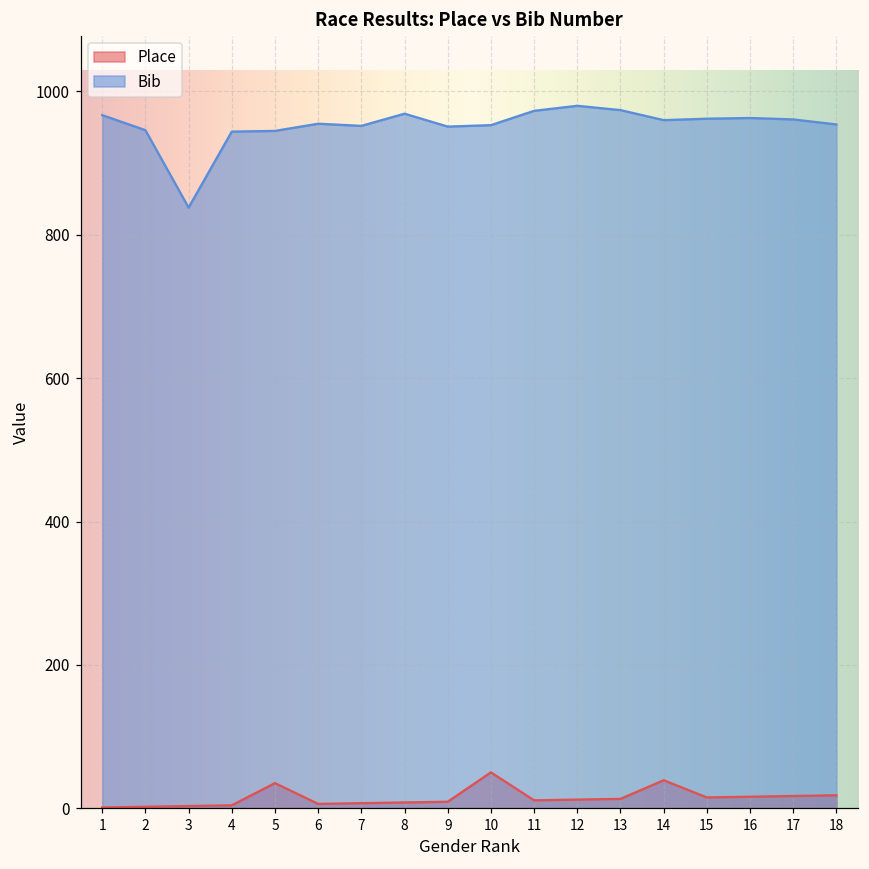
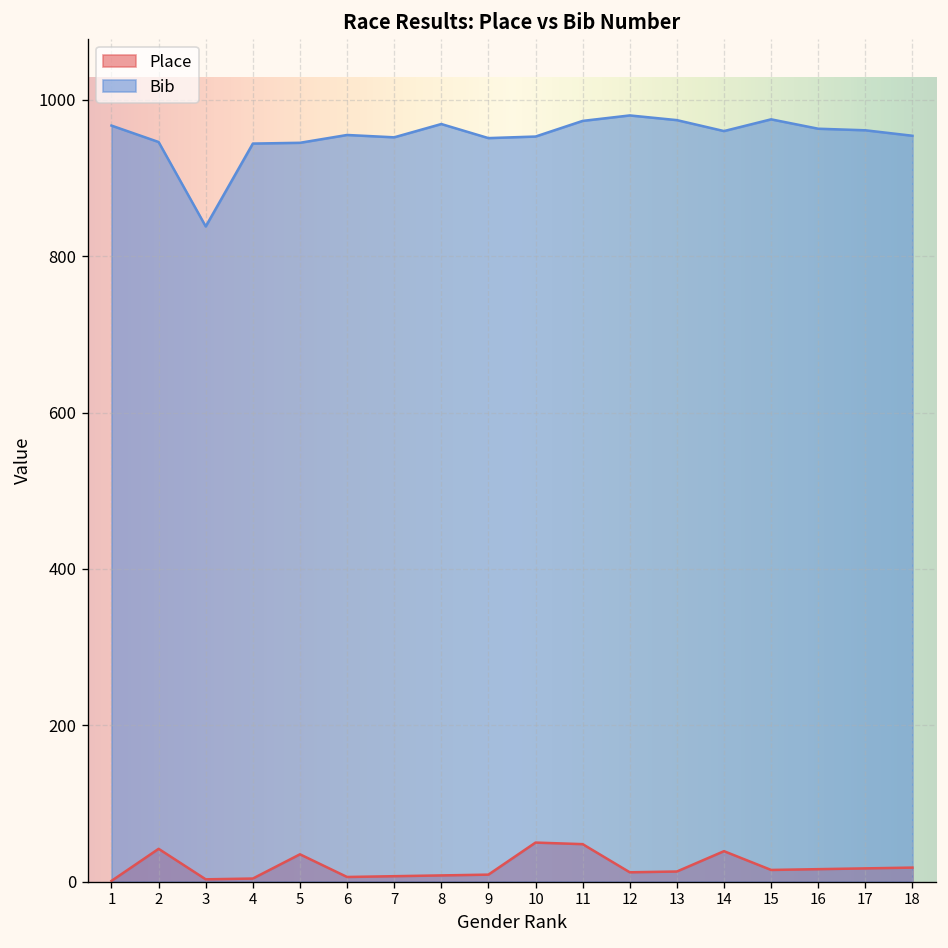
Place, 2: 0 -> 40
Place, 11: 10 -> 50
Bib, 15: 960 -> 980
